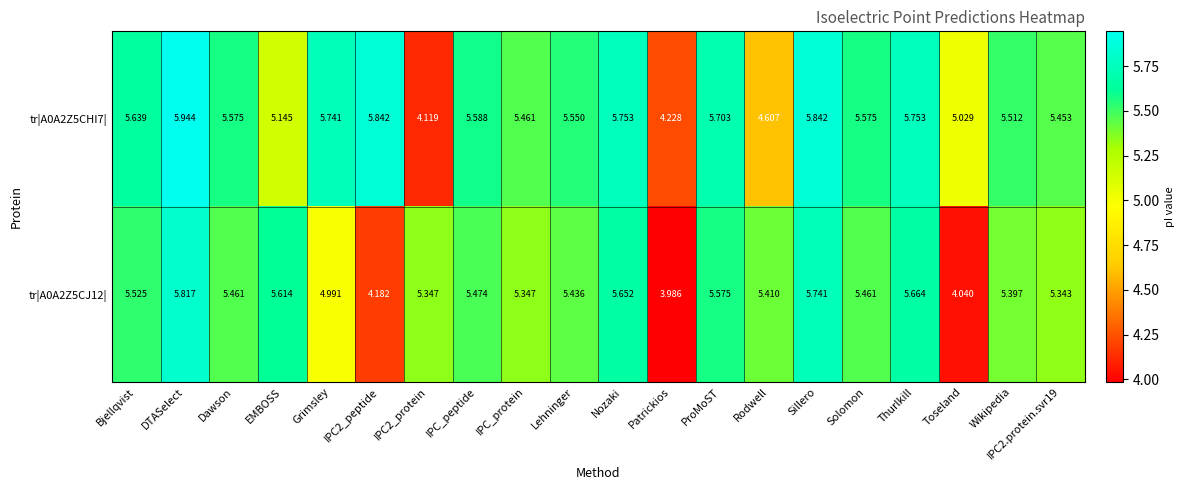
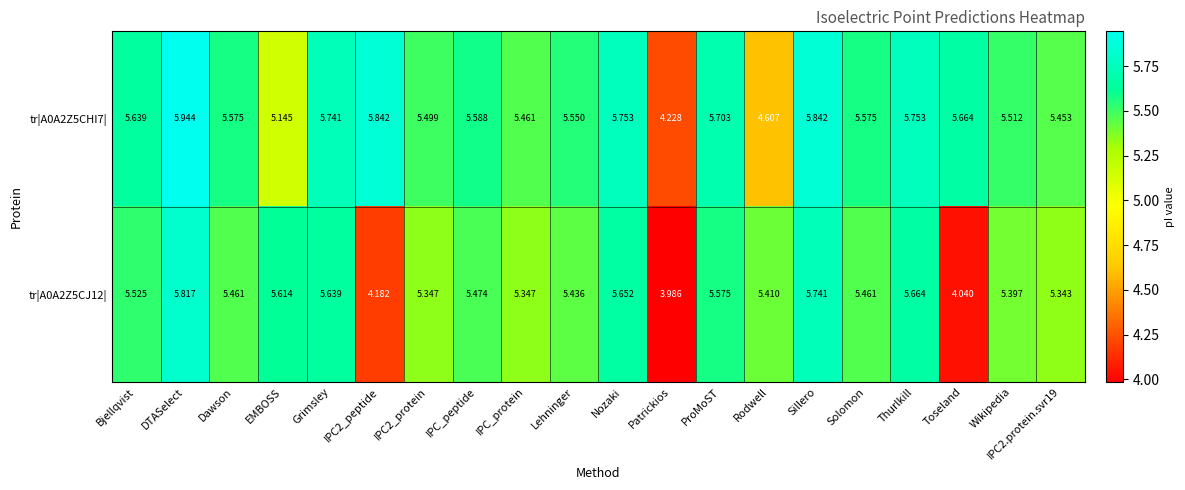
tr|A0A2Z5CHI7|, IPC2_protein: 4.119 -> 5.499
tr|A0A2Z5CHI7|, Toseland: 5.029 -> 5.664
tr|A0A2Z5CJ12|, Grimsley: 4.991 -> 5.639
